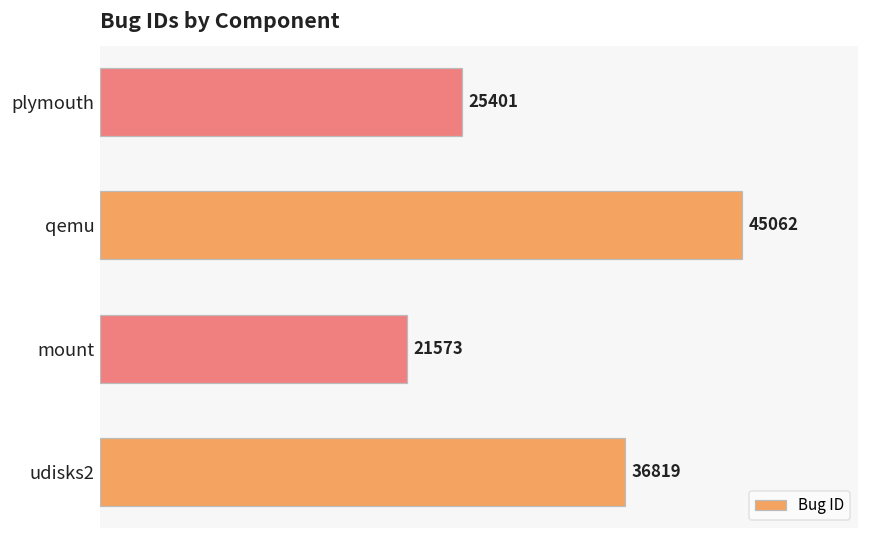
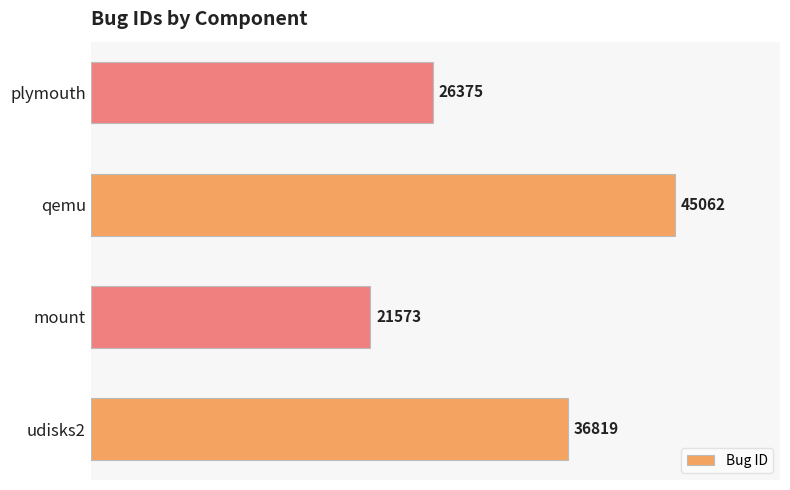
plymouth: 25401 -> 26375
